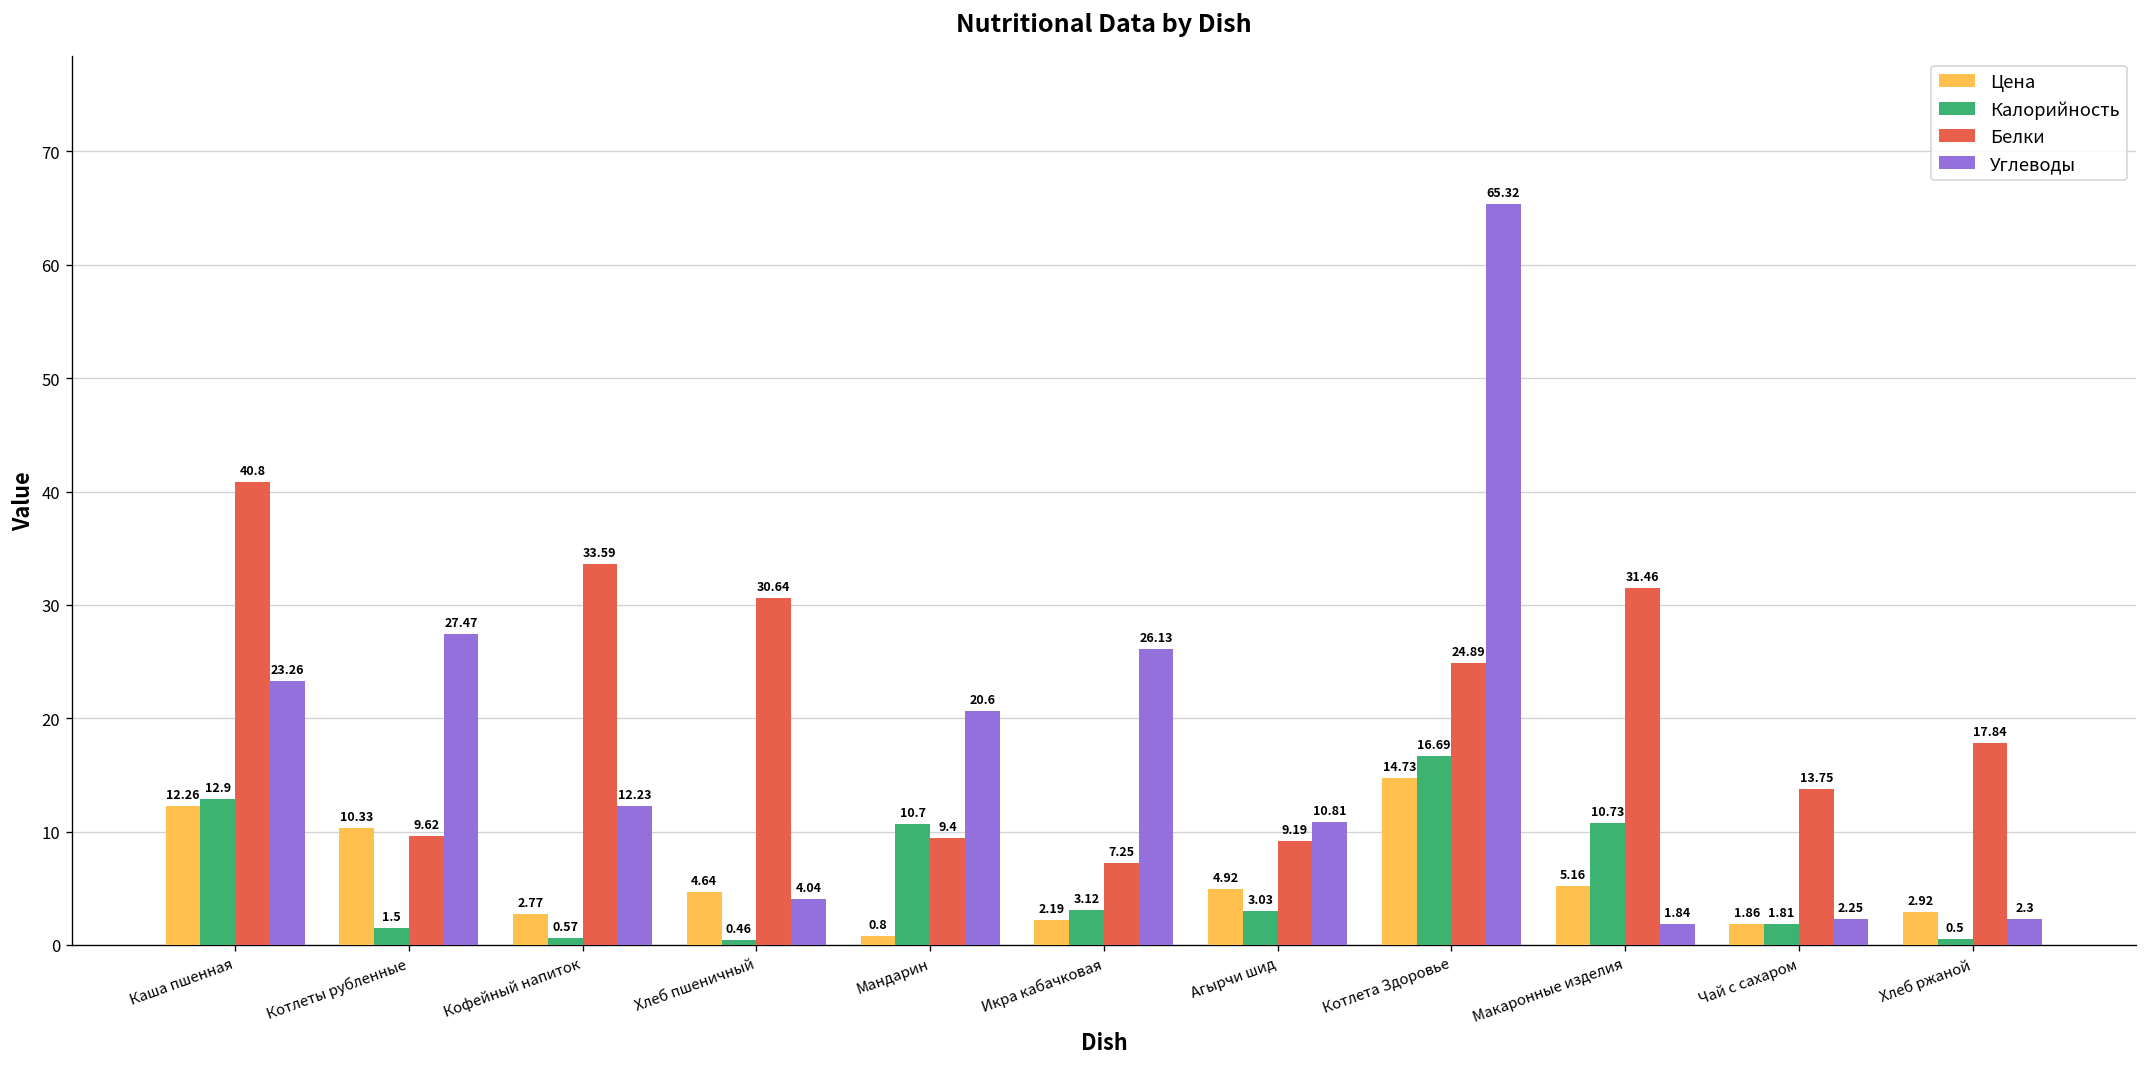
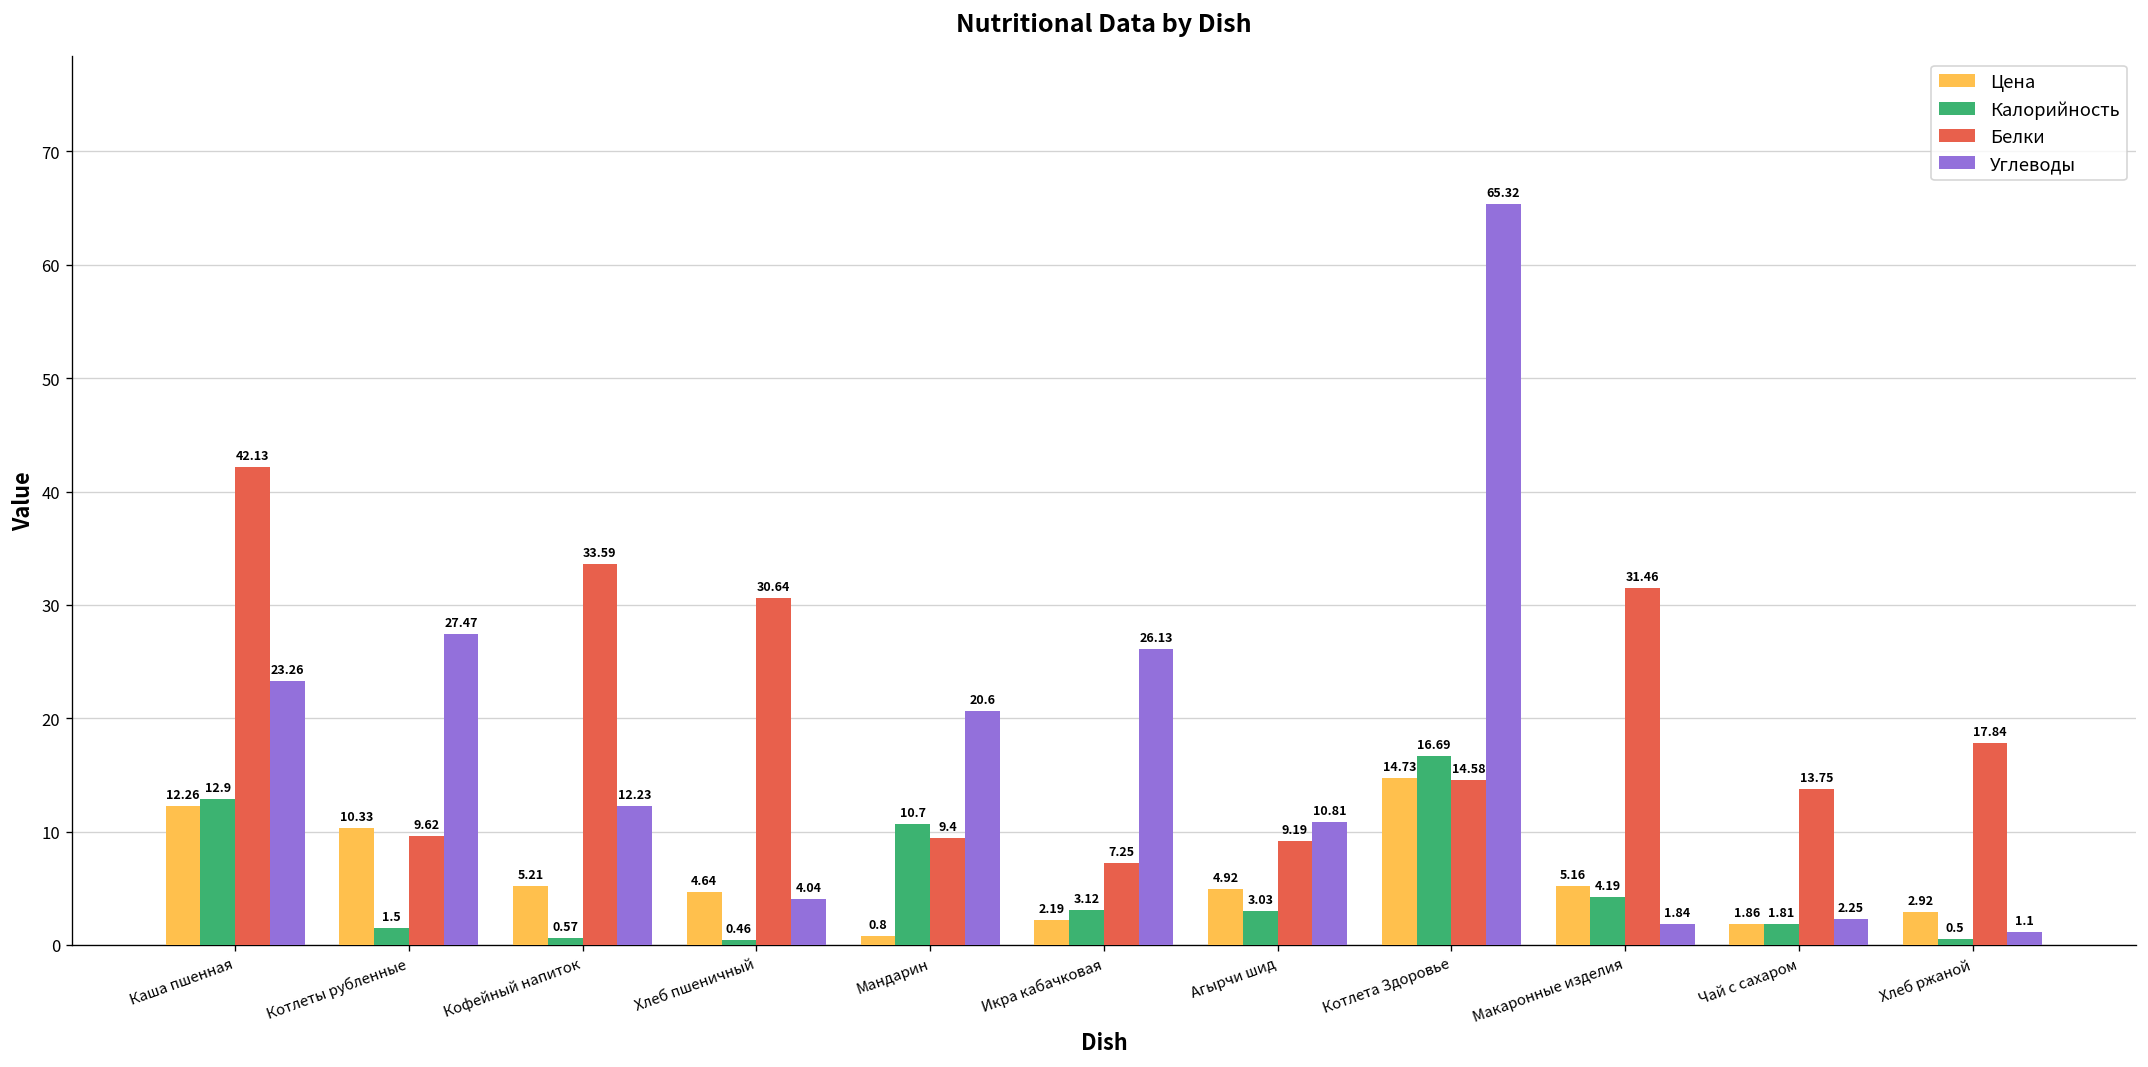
Белки, Каша пшенная: 40.8 -> 42.13
Цена, Кофейный напиток: 2.77 -> 5.21
Белки, Котлета Здоровье: 24.89 -> 14.58
Калорийность, Макаронные изделия: 10.73 -> 4.19
Углеводы, Хлеб ржаной: 2.3 -> 1.1
